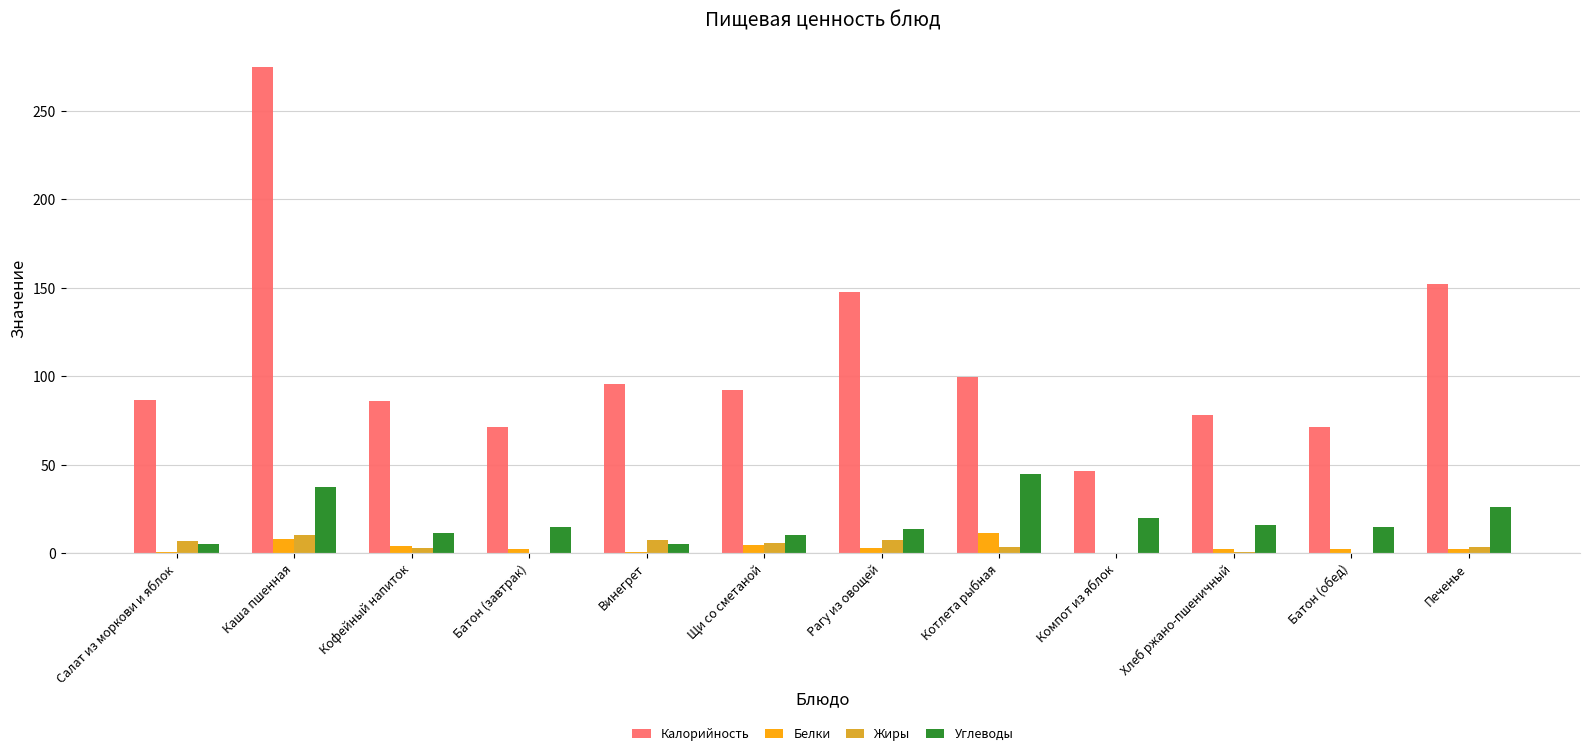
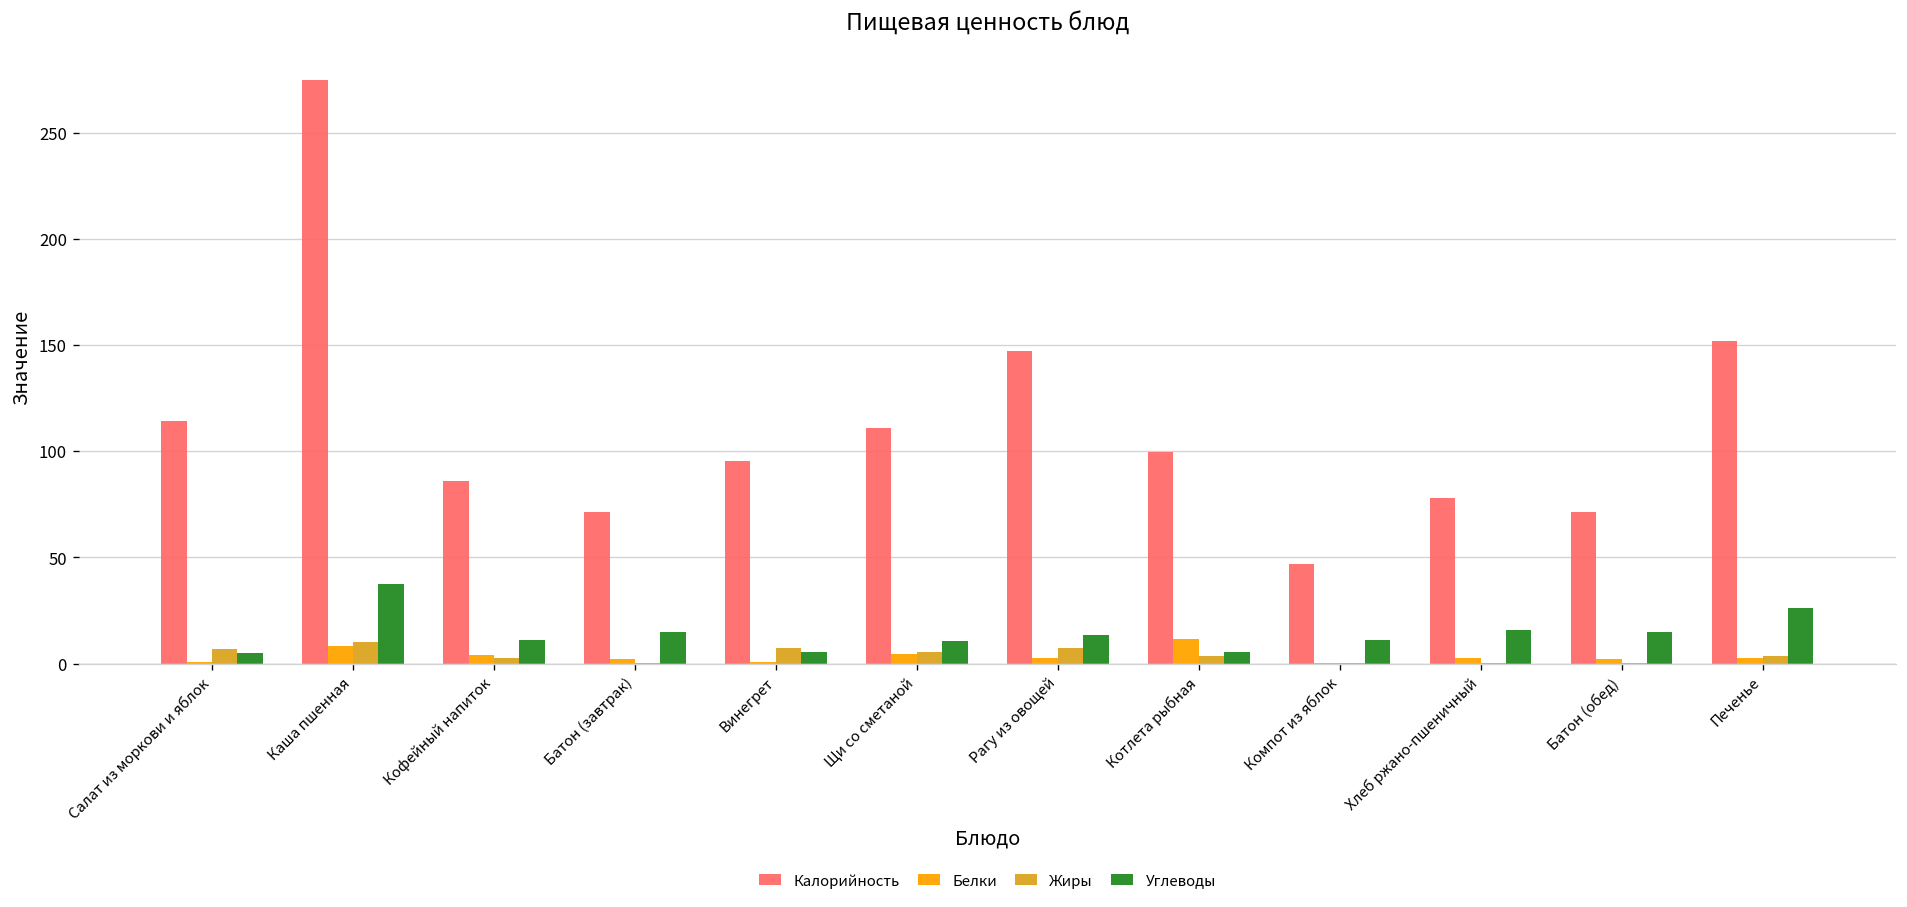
Калорийность, Салат из моркови и яблок: 87 -> 114
Калорийность, Щи со сметаной: 92 -> 111
Углеводы, Котлета рыбная: 45 -> 6
Углеводы, Компот из яблок: 20 -> 11
